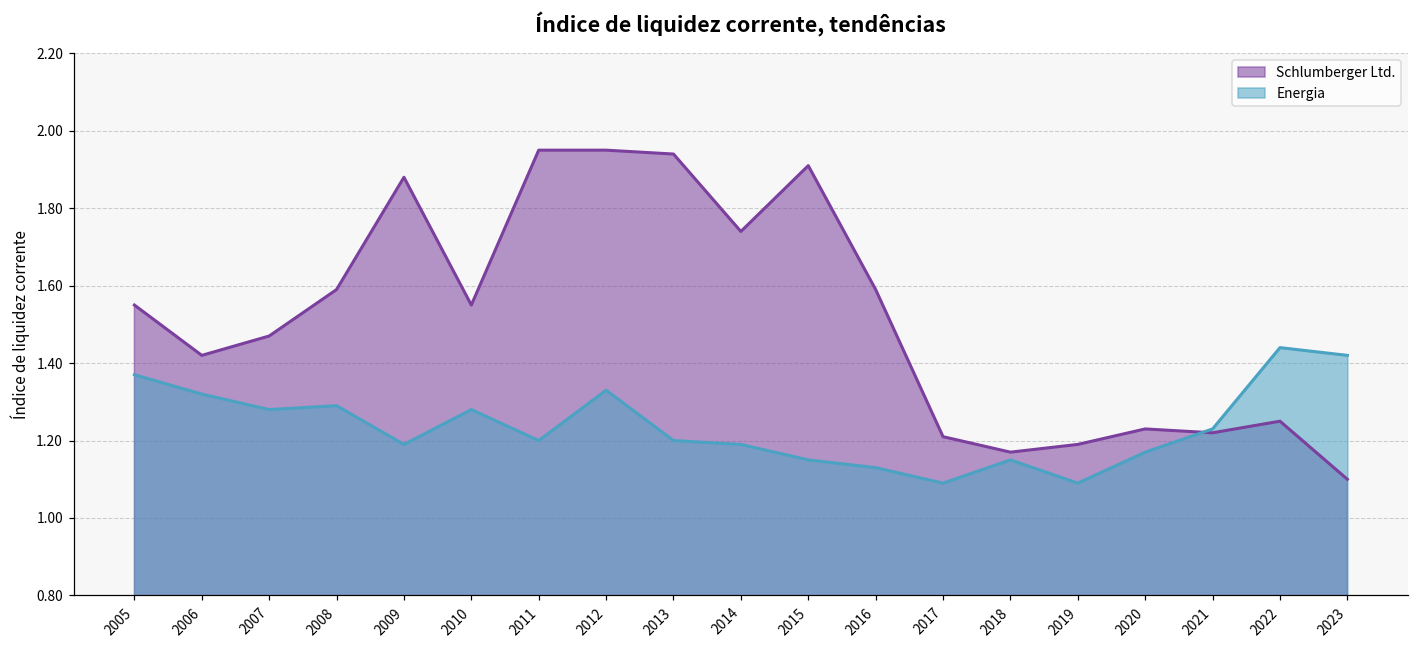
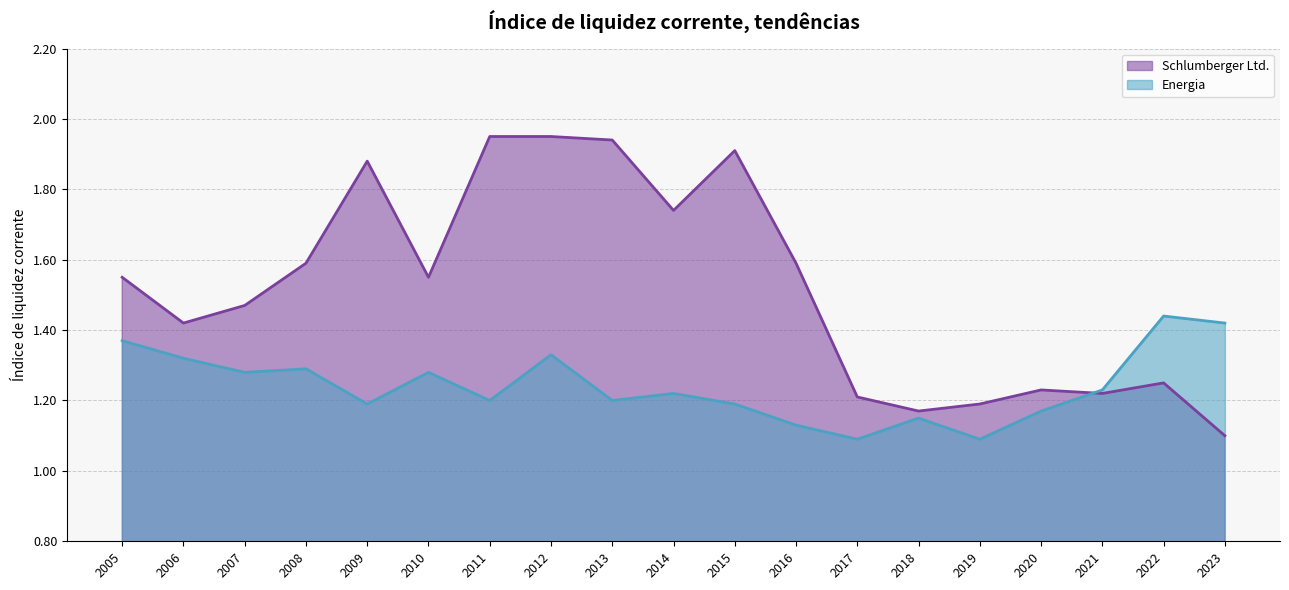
Energia, 2014: 1.19 -> 1.22
Energia, 2015: 1.15 -> 1.19
